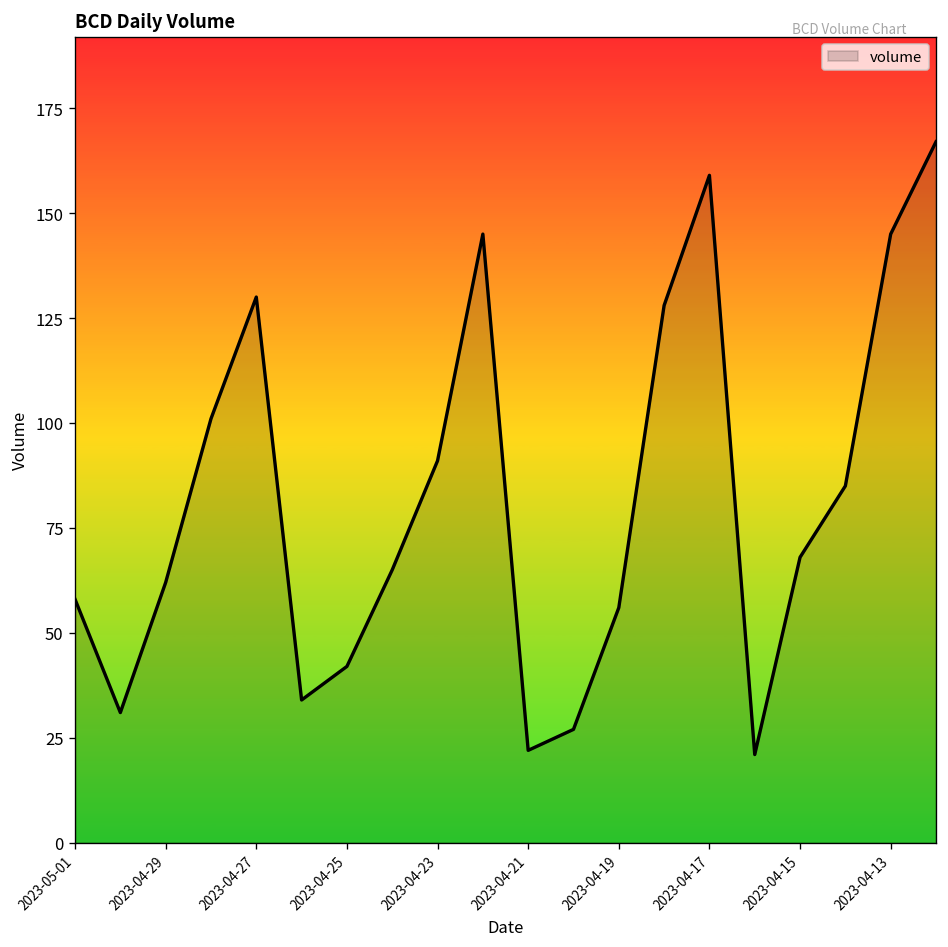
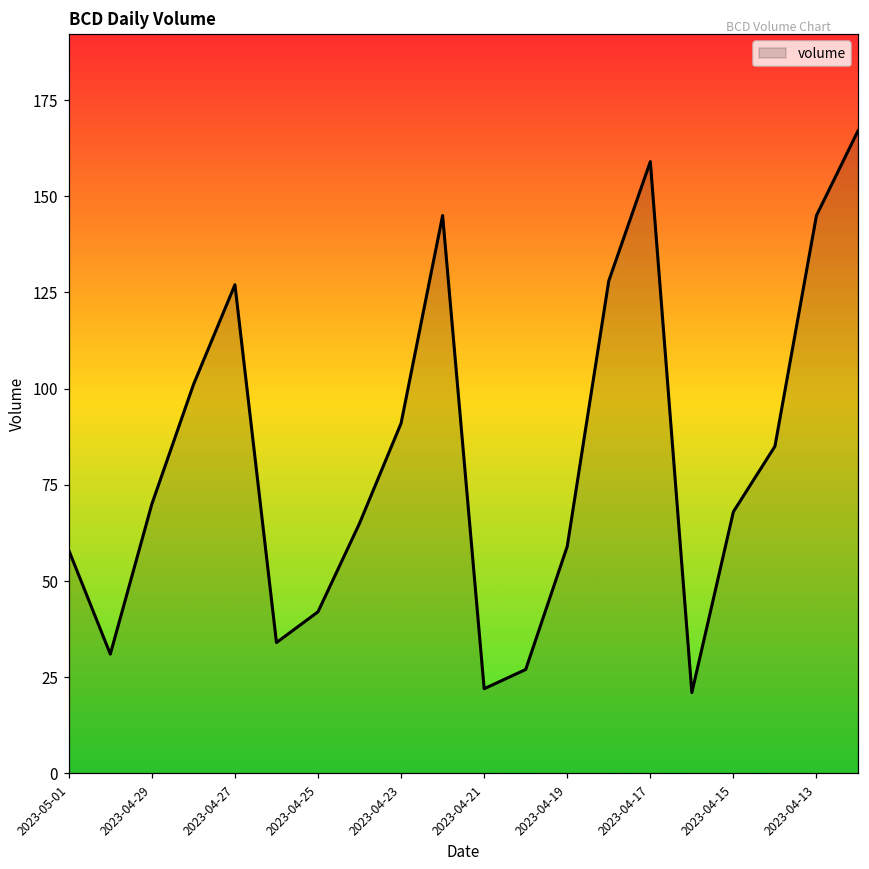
2023-04-29: 62 -> 70
2023-04-27: 130 -> 127
2023-04-19: 56 -> 59
